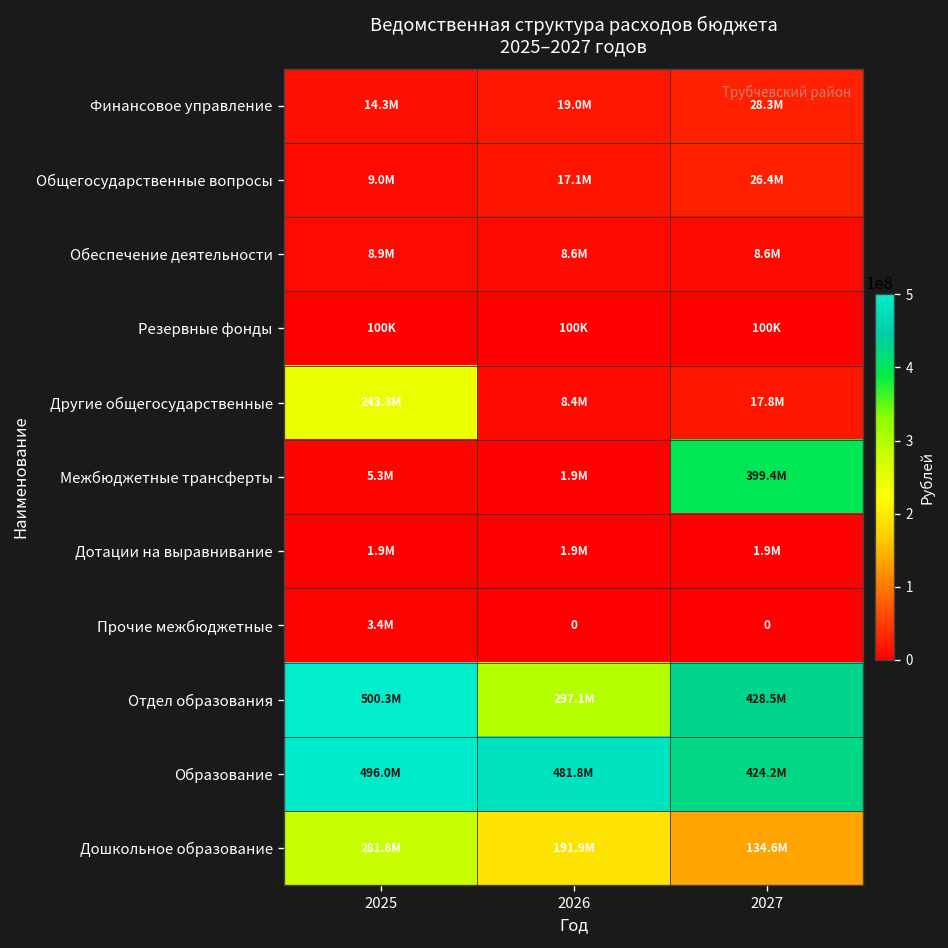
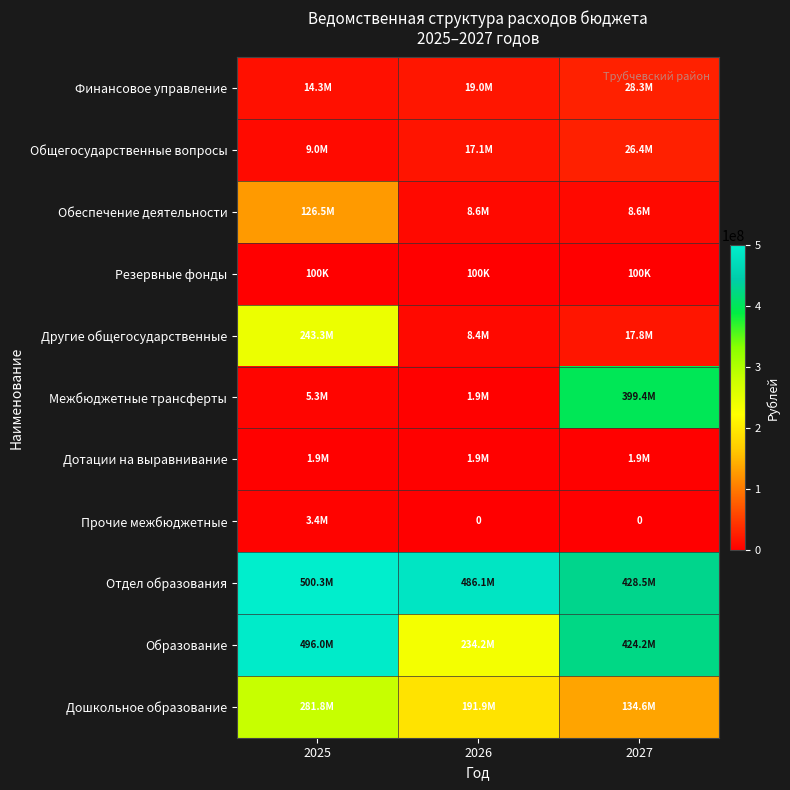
Обеспечение деятельности, 2025: 8.9M -> 126.5M
Отдел образования, 2026: 297.1M -> 486.1M
Образование, 2026: 481.8M -> 234.2M
